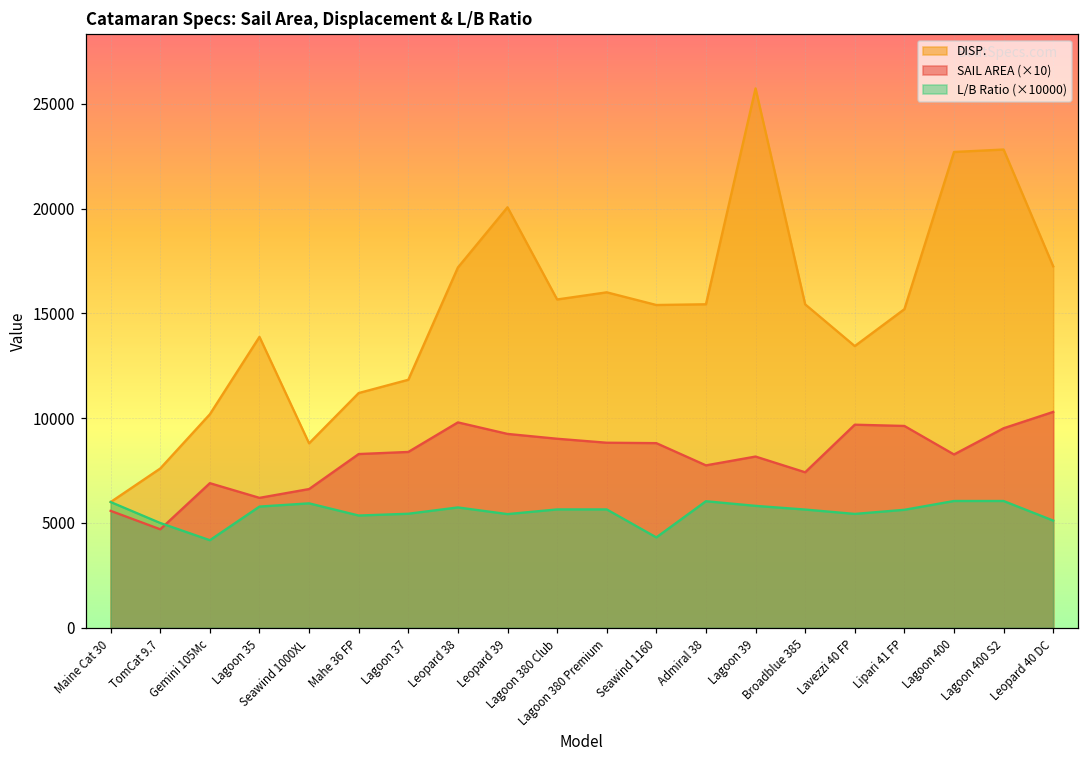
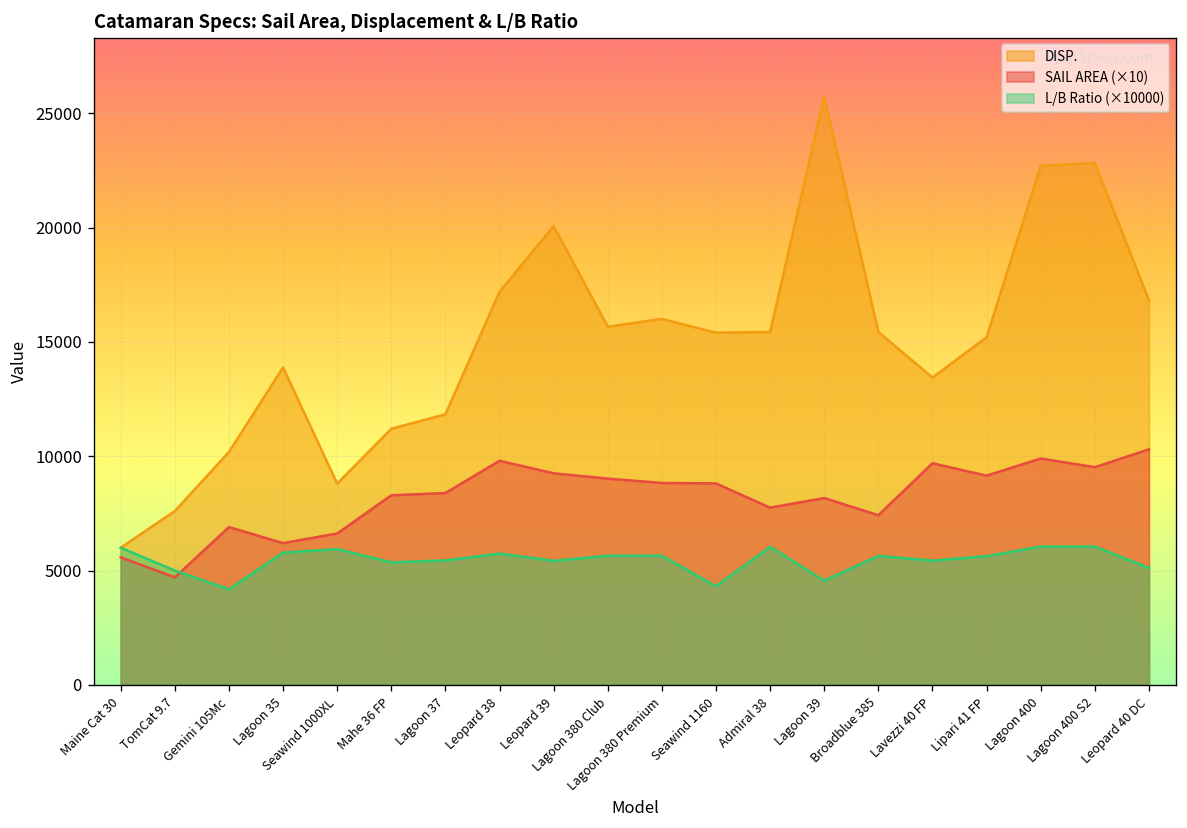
L/B Ratio (×10000), Lagoon 39: 5800 -> 4600
SAIL AREA (×10), Lipari 41 FP: 9600 -> 9200
SAIL AREA (×10), Lagoon 400: 8300 -> 9900
DISP., Leopard 40 DC: 17200 -> 16800
